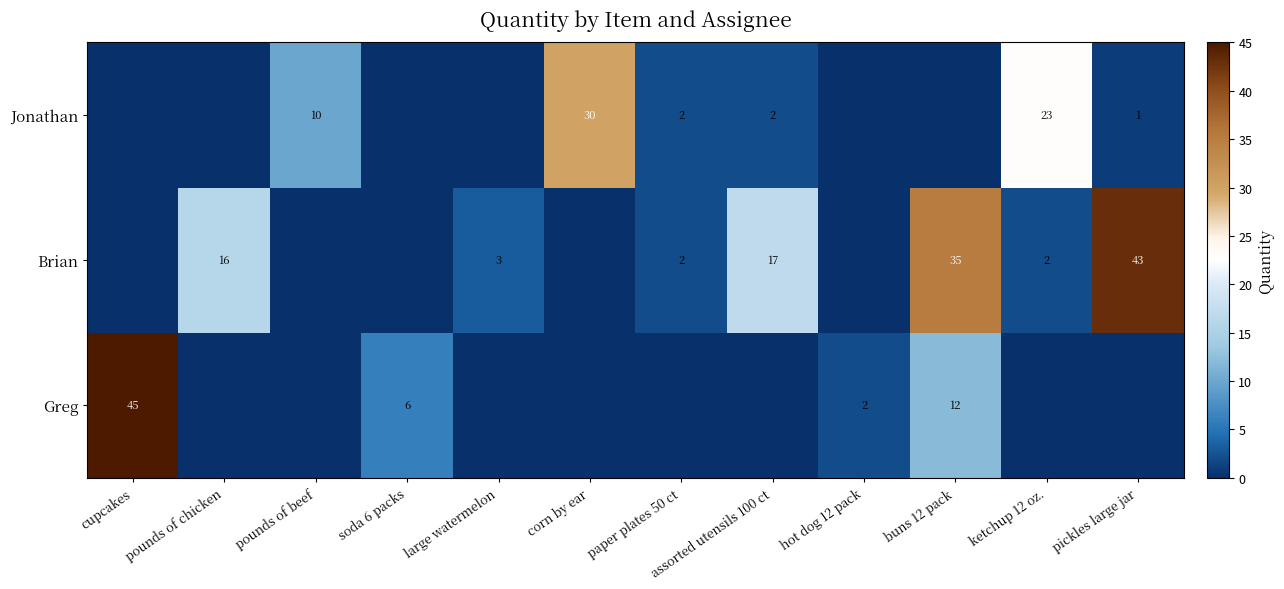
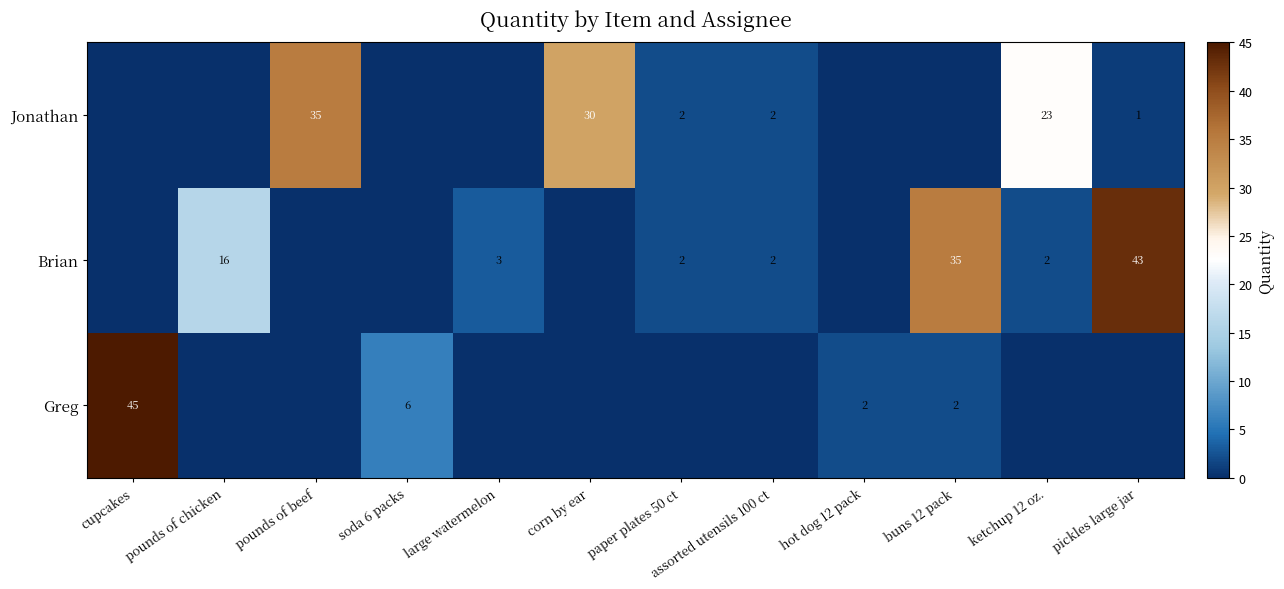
Jonathan, pounds of beef: 10 -> 35
Brian, assorted utensils 100 ct: 17 -> 2
Greg, buns 12 pack: 12 -> 2
